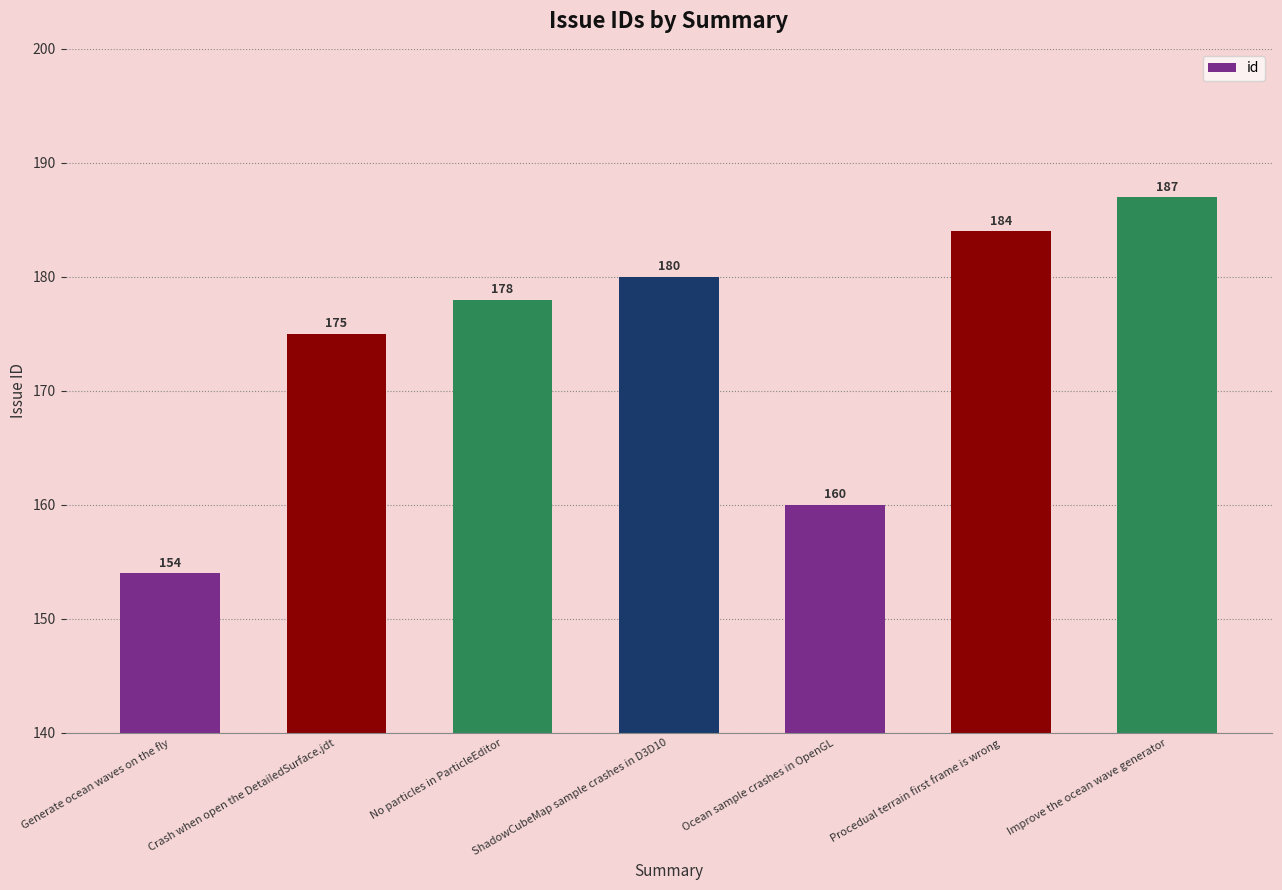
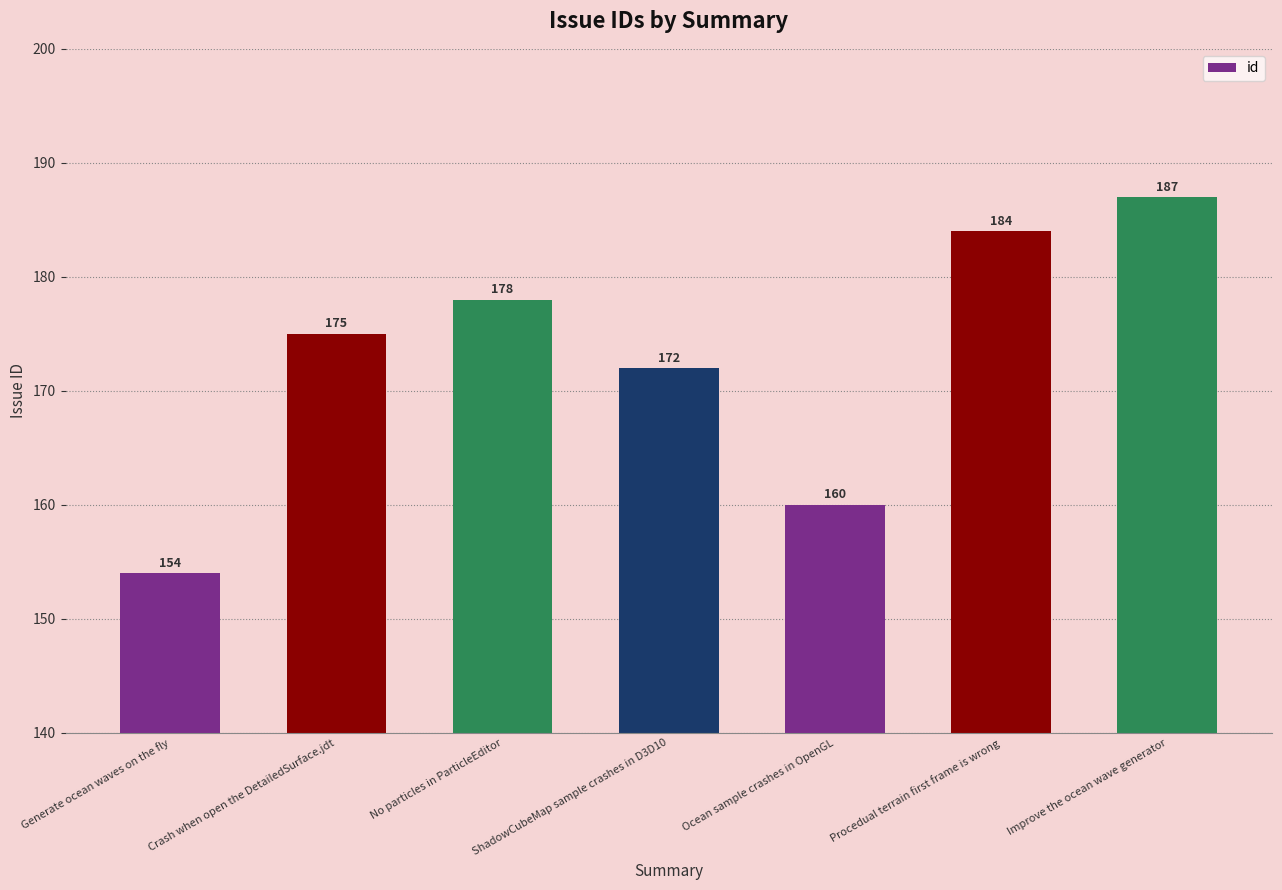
ShadowCubeMap sample crashes in D3D10: 180 -> 172
